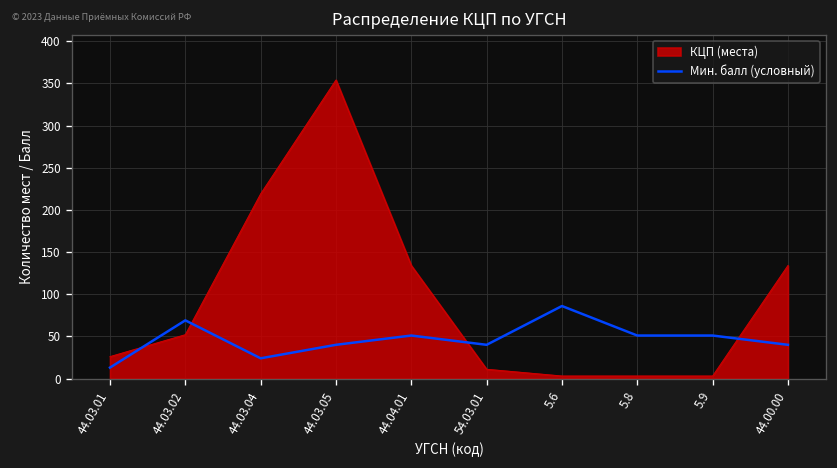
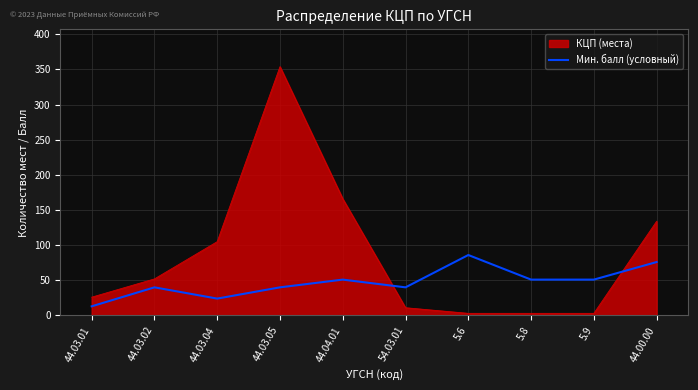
Мин. балл (условный), 44.03.02: 70 -> 40
КЦП (места), 44.03.04: 220 -> 110
КЦП (места), 44.04.01: 130 -> 170
Мин. балл (условный), 44.00.00: 40 -> 80
